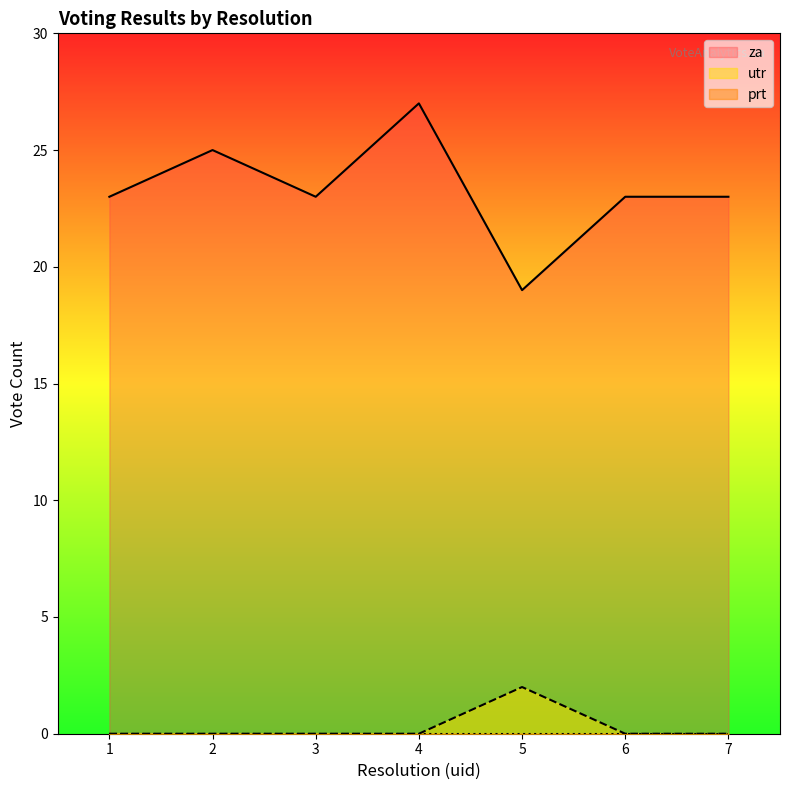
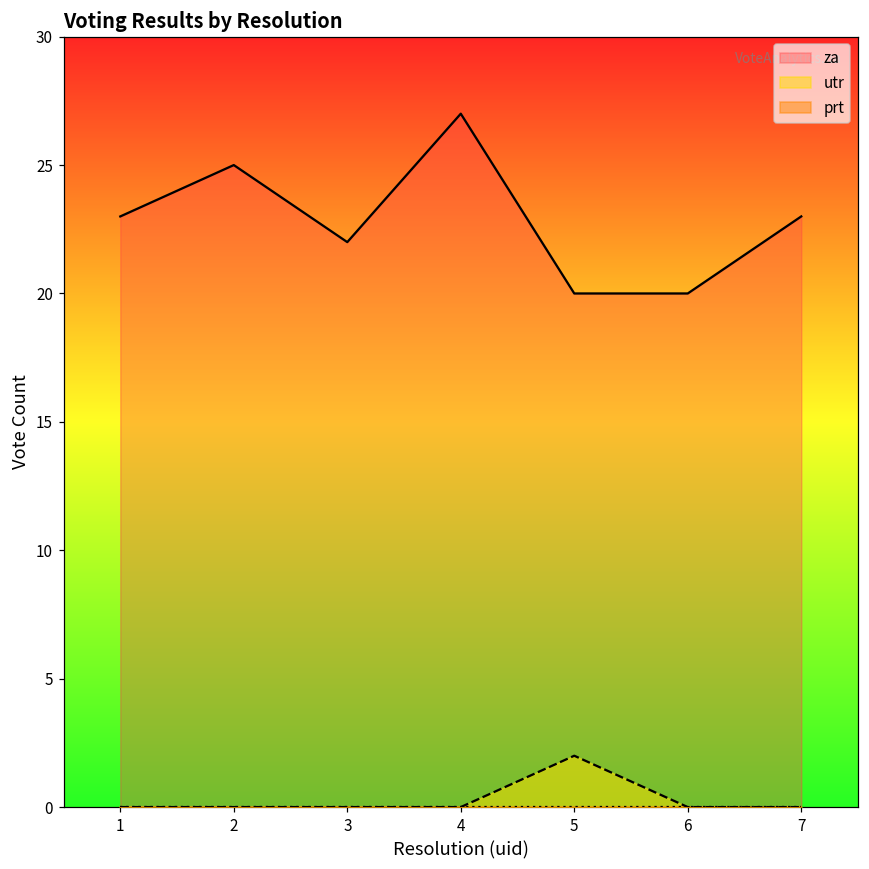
za, 3: 23 -> 22
za, 5: 19 -> 20
za, 6: 23 -> 20
